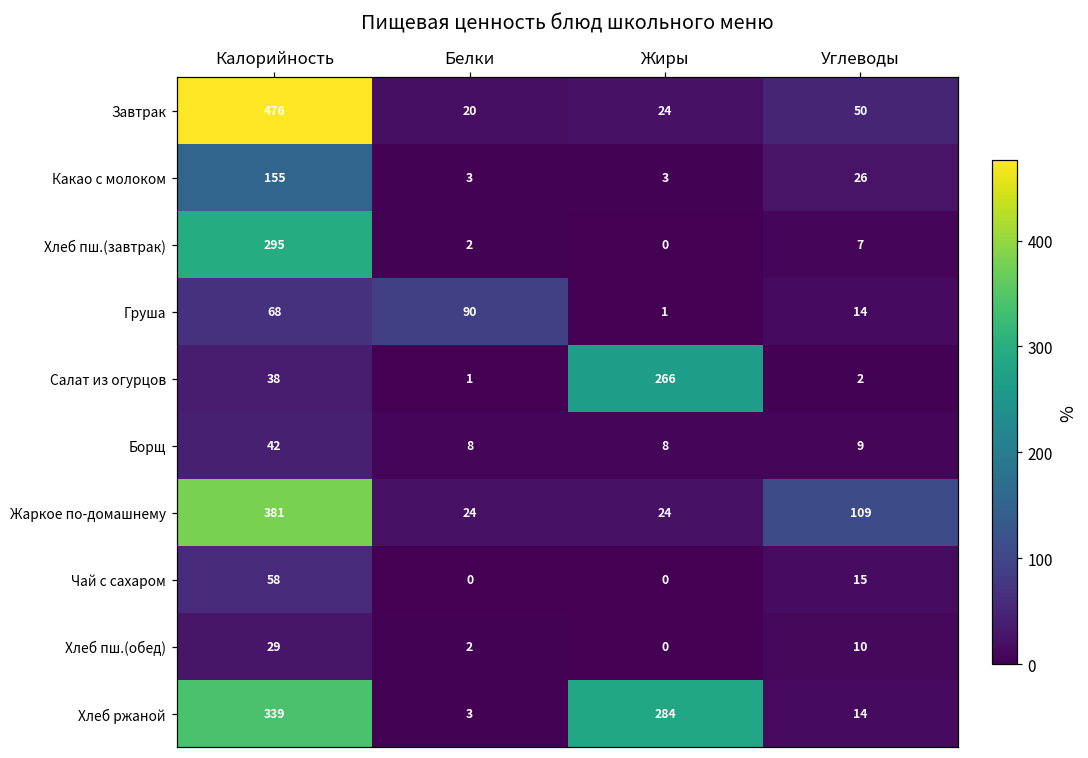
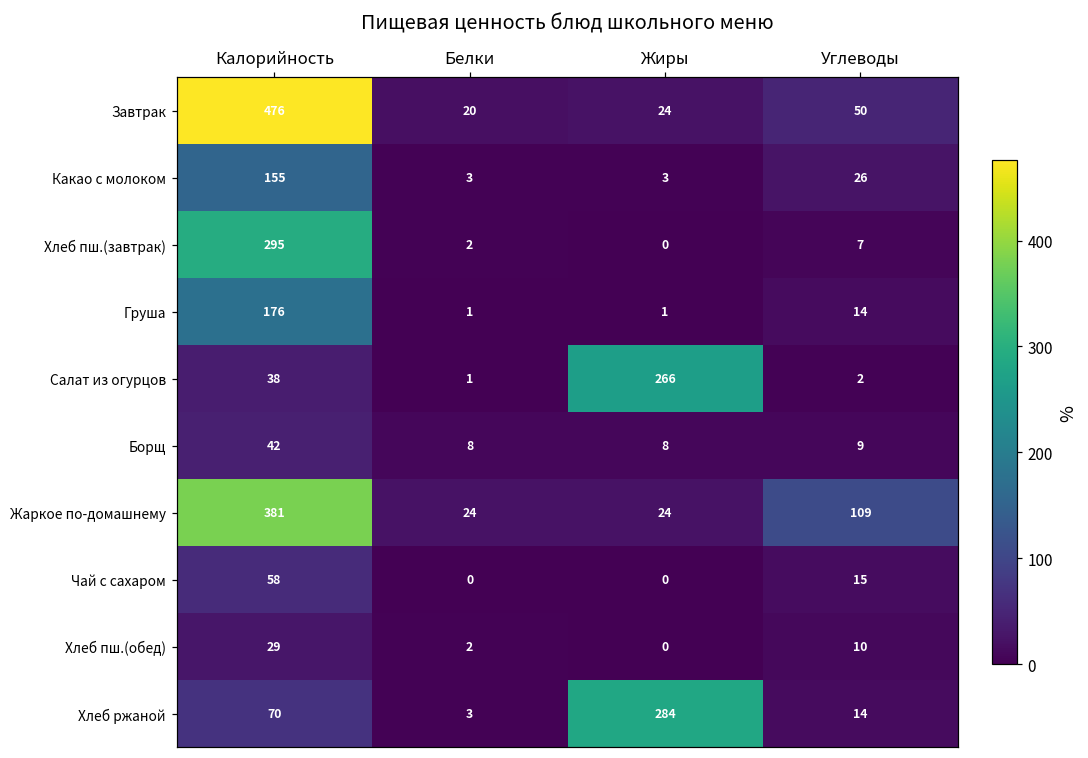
Груша, Калорийность: 68 -> 176
Груша, Белки: 90 -> 1
Хлеб ржаной, Калорийность: 339 -> 70
